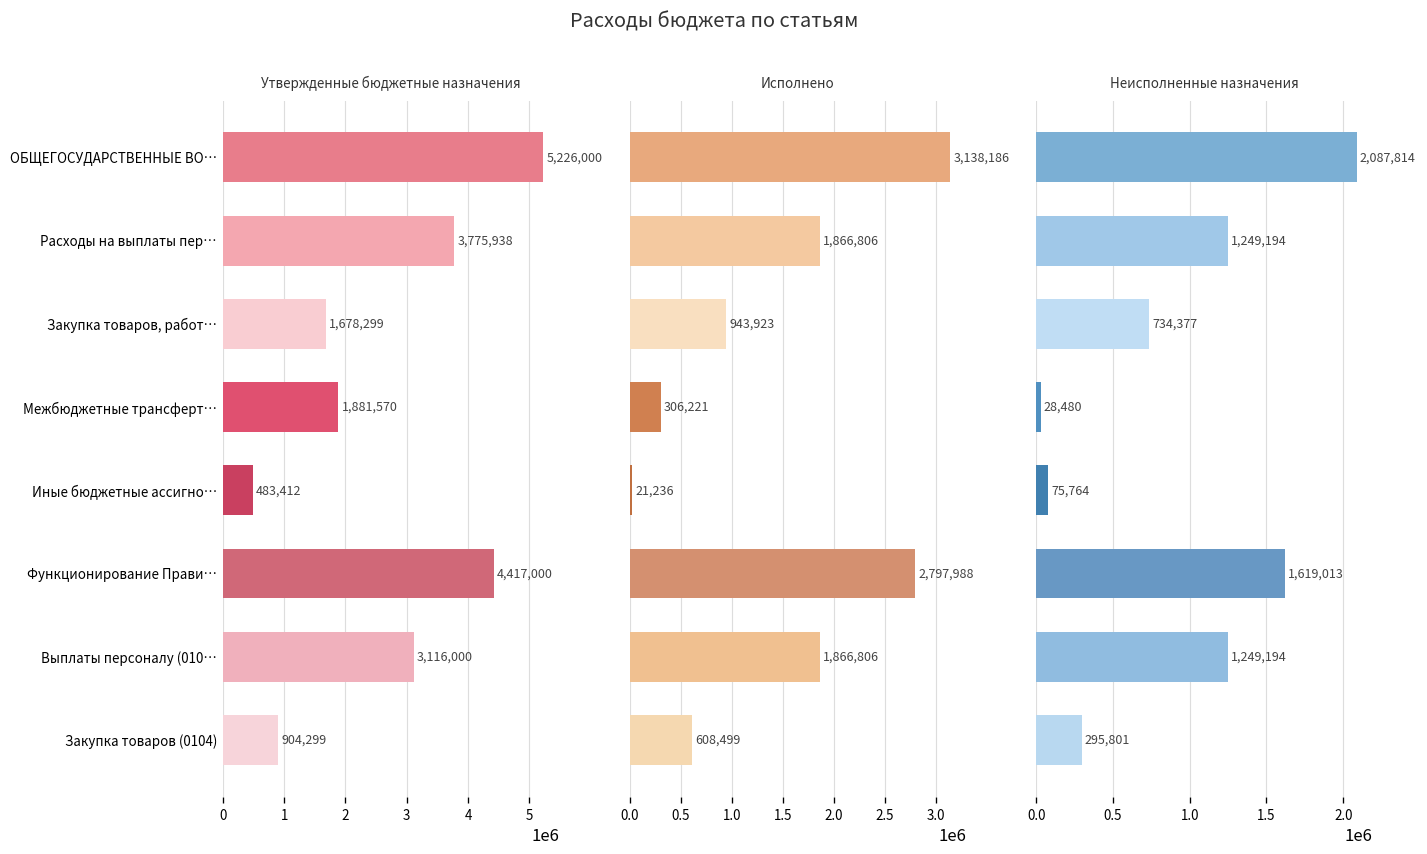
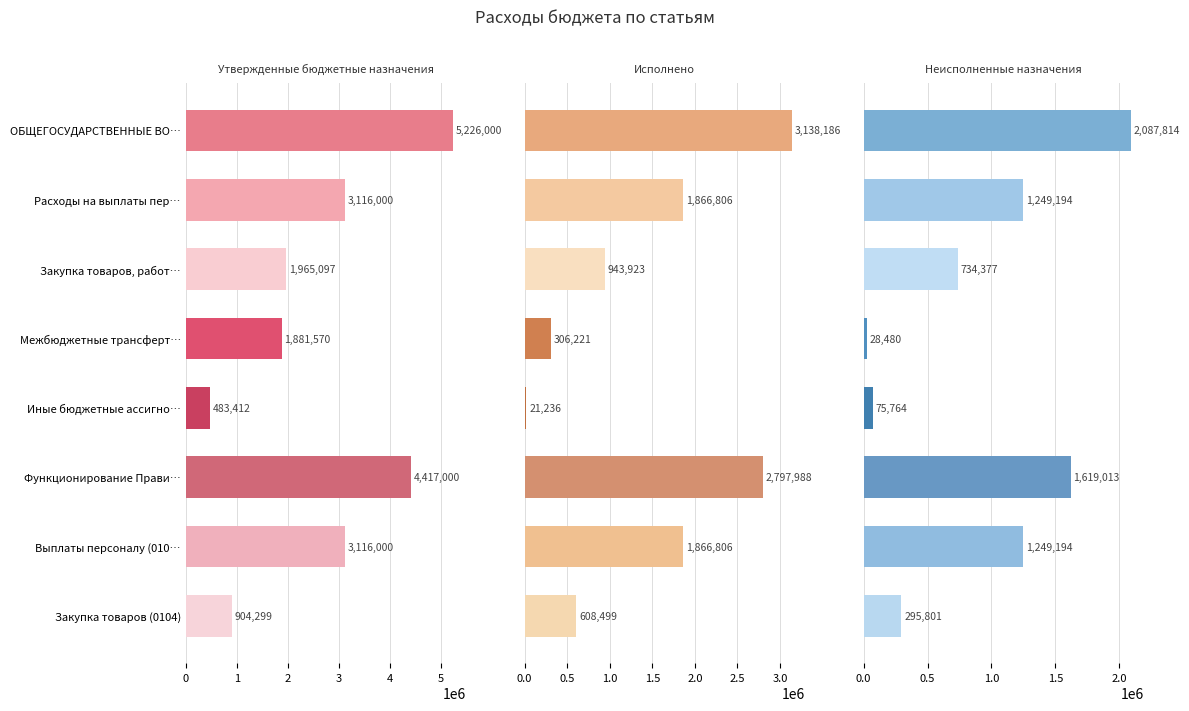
Утвержденные бюджетные назначения, Расходы на выплаты пер…: 3,775,938 -> 3,116,000
Утвержденные бюджетные назначения, Закупка товаров, работ…: 1,678,299 -> 1,965,097
